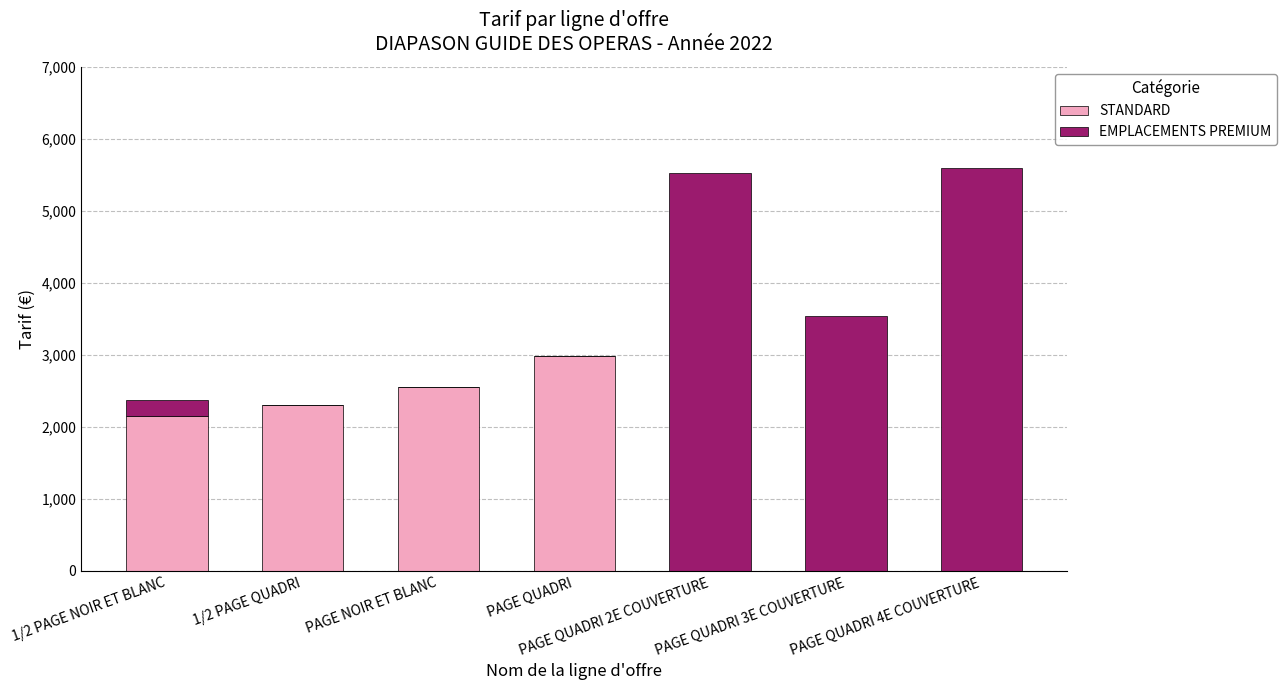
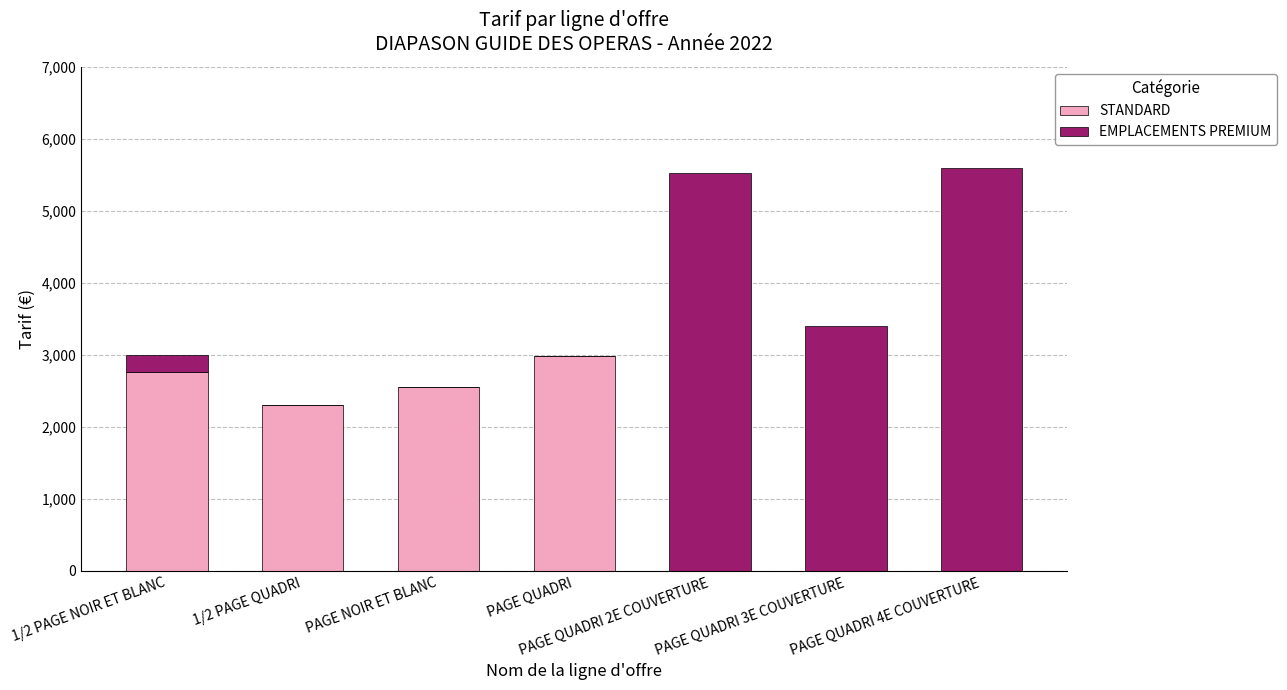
STANDARD, 1/2 PAGE NOIR ET BLANC: 2,200 -> 2,800
EMPLACEMENTS PREMIUM, PAGE QUADRI 3E COUVERTURE: 3,500 -> 3,400
